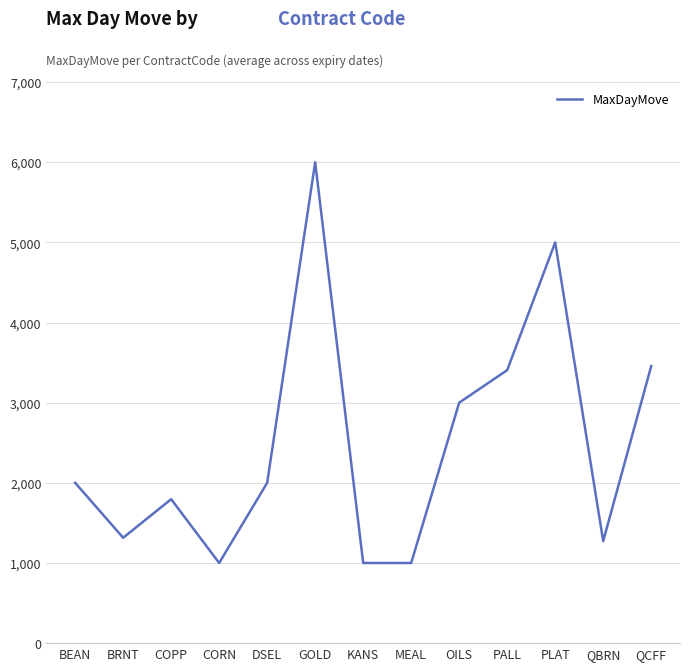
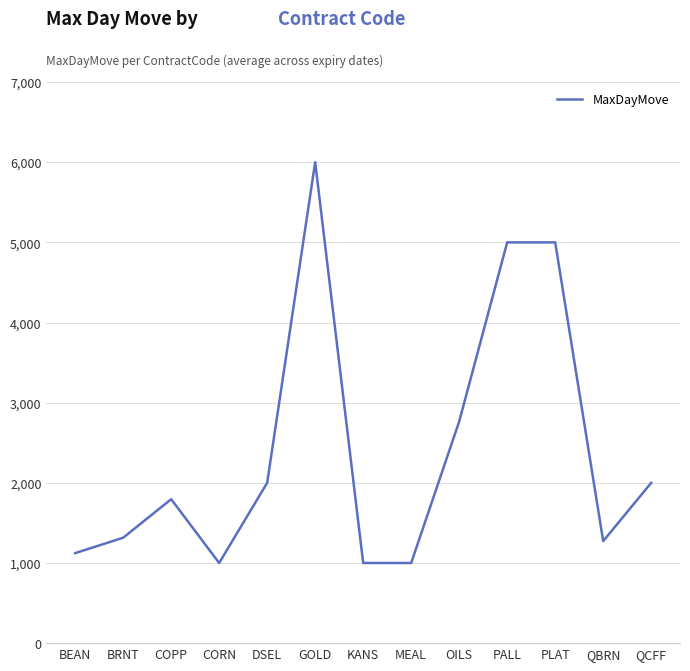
BEAN: 2,000 -> 1,100
OILS: 3,000 -> 2,800
PALL: 3,400 -> 5,000
QCFF: 3,500 -> 2,000
